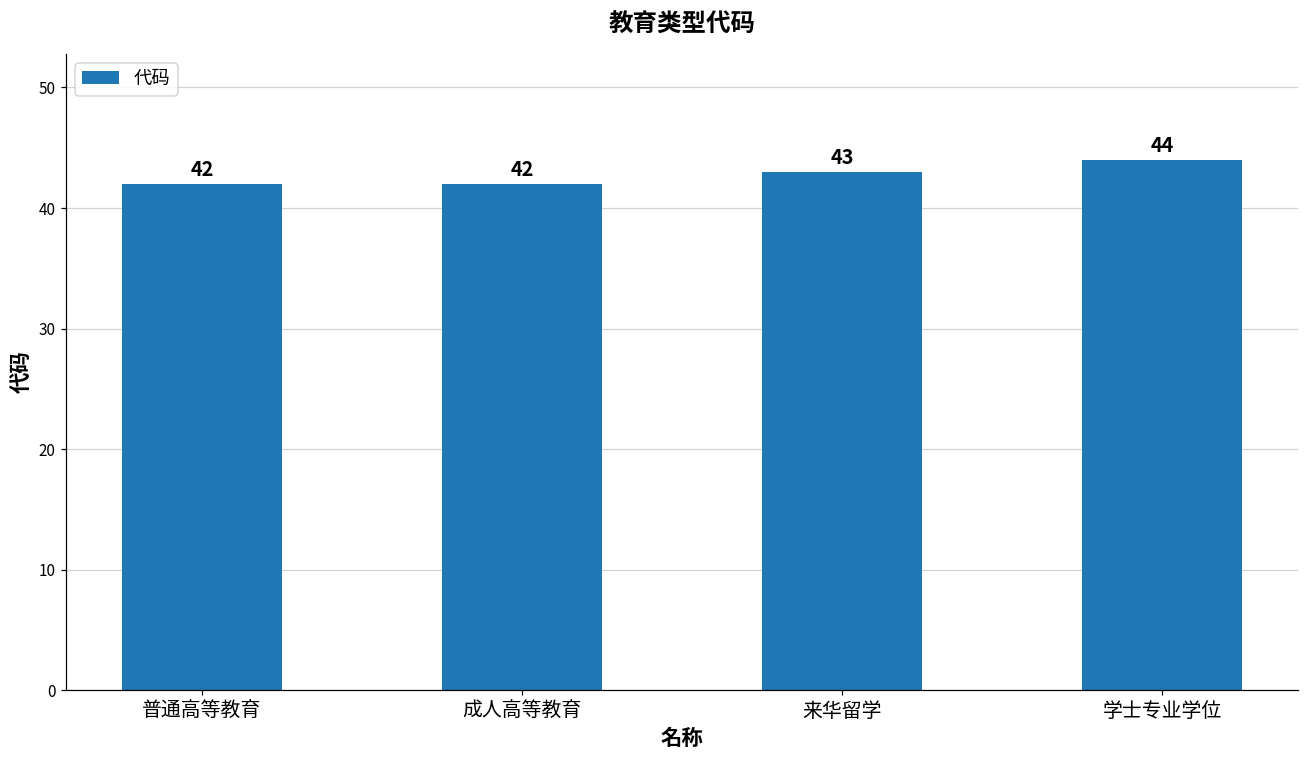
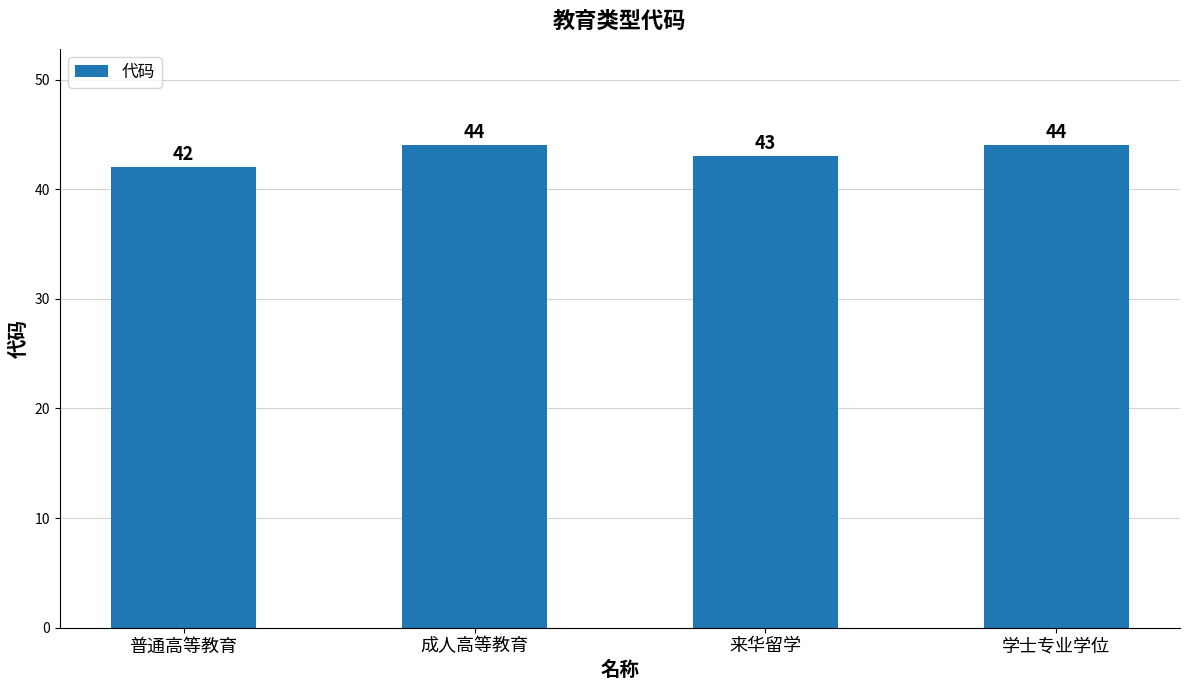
成人高等教育: 42 -> 44
